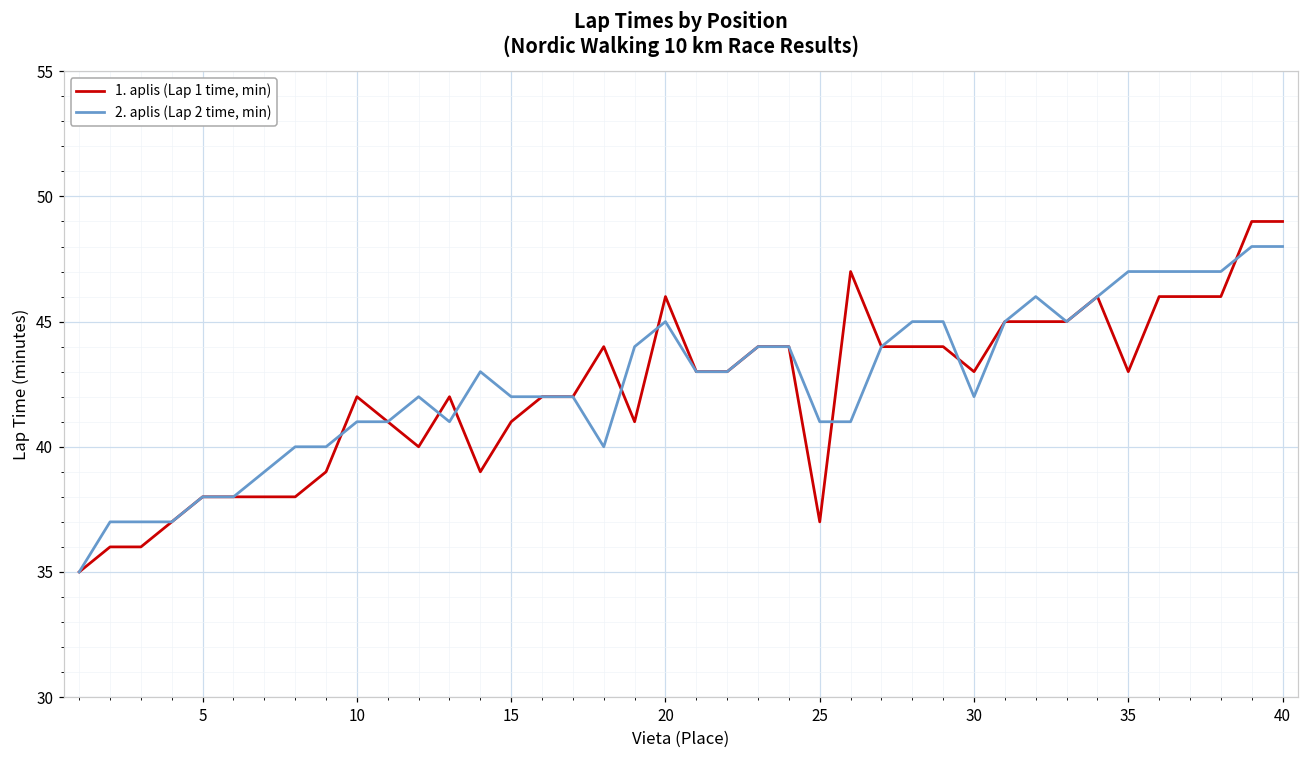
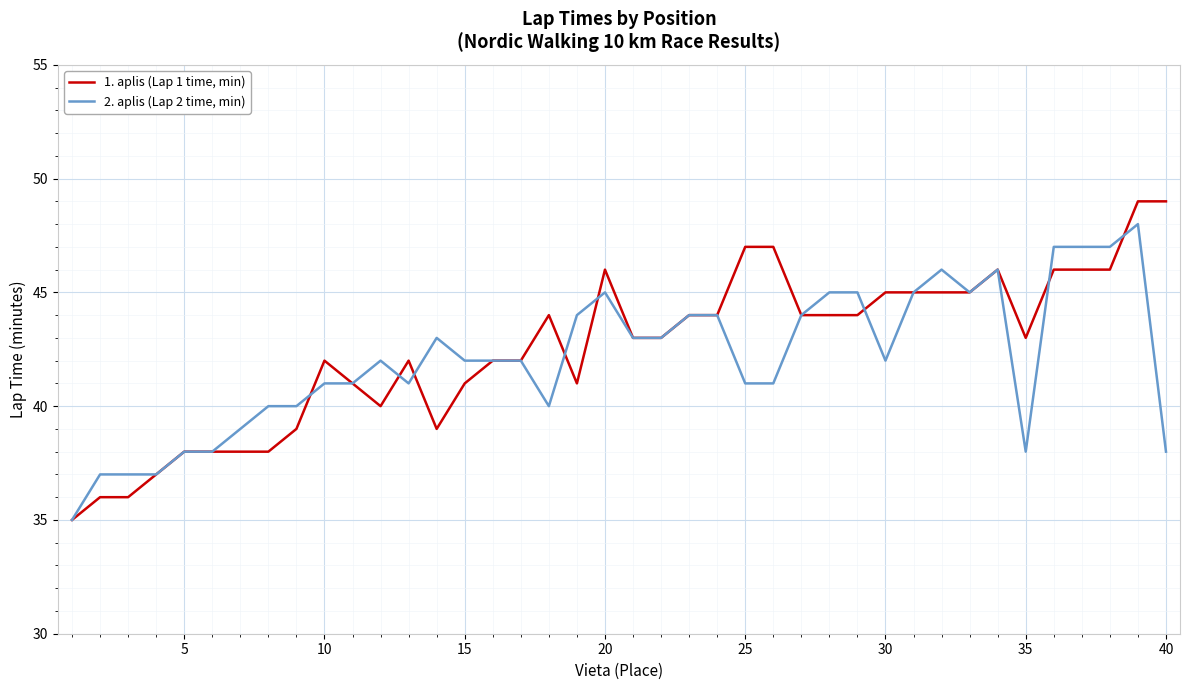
1. aplis (Lap 1 time, min), 25: 37 -> 47
1. aplis (Lap 1 time, min), 30: 43 -> 45
2. aplis (Lap 2 time, min), 35: 47 -> 38
2. aplis (Lap 2 time, min), 40: 48 -> 38
